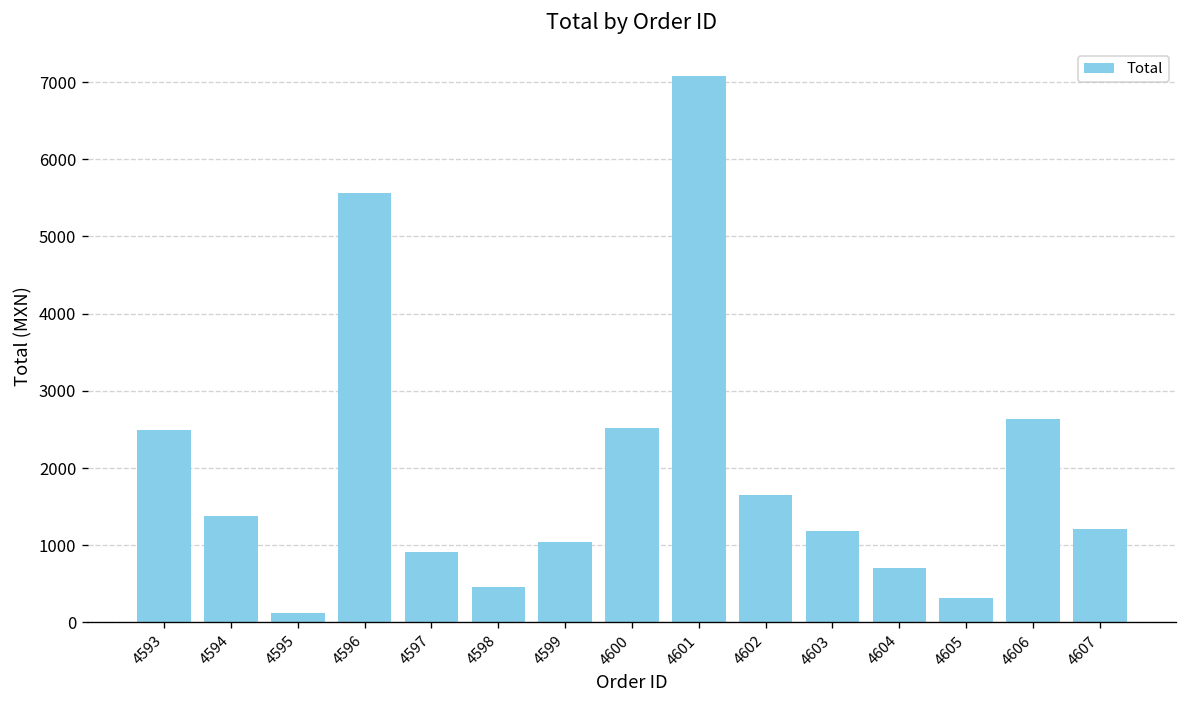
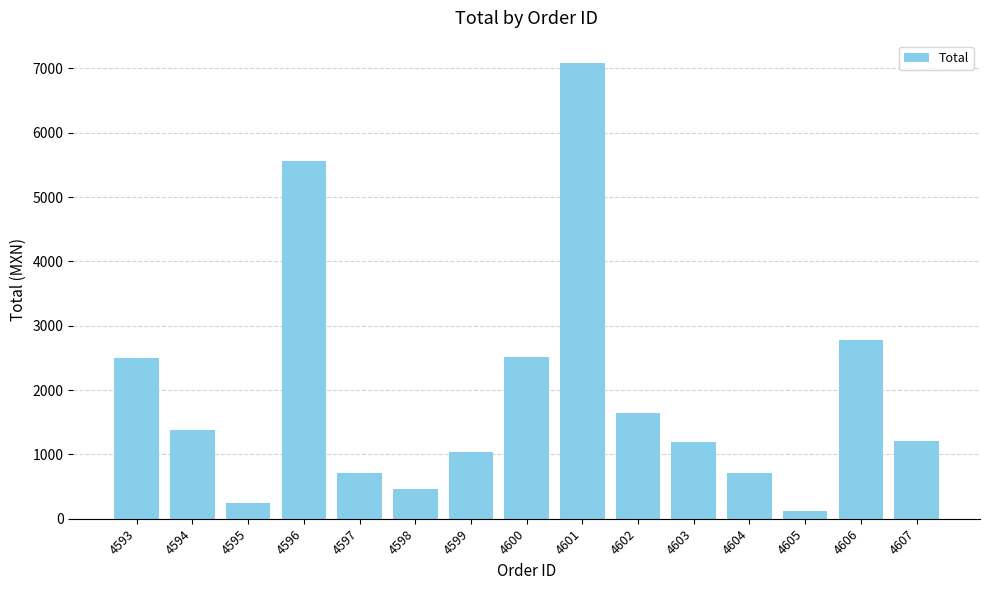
4595: 100 -> 200
4597: 900 -> 700
4605: 300 -> 100
4606: 2600 -> 2800
